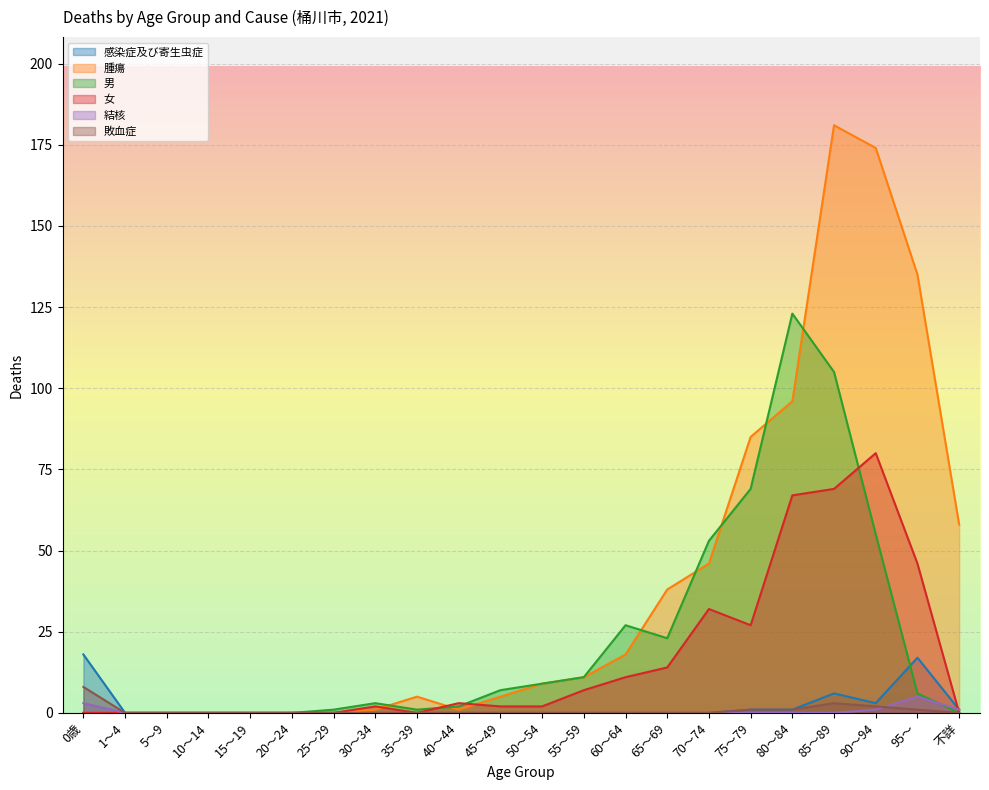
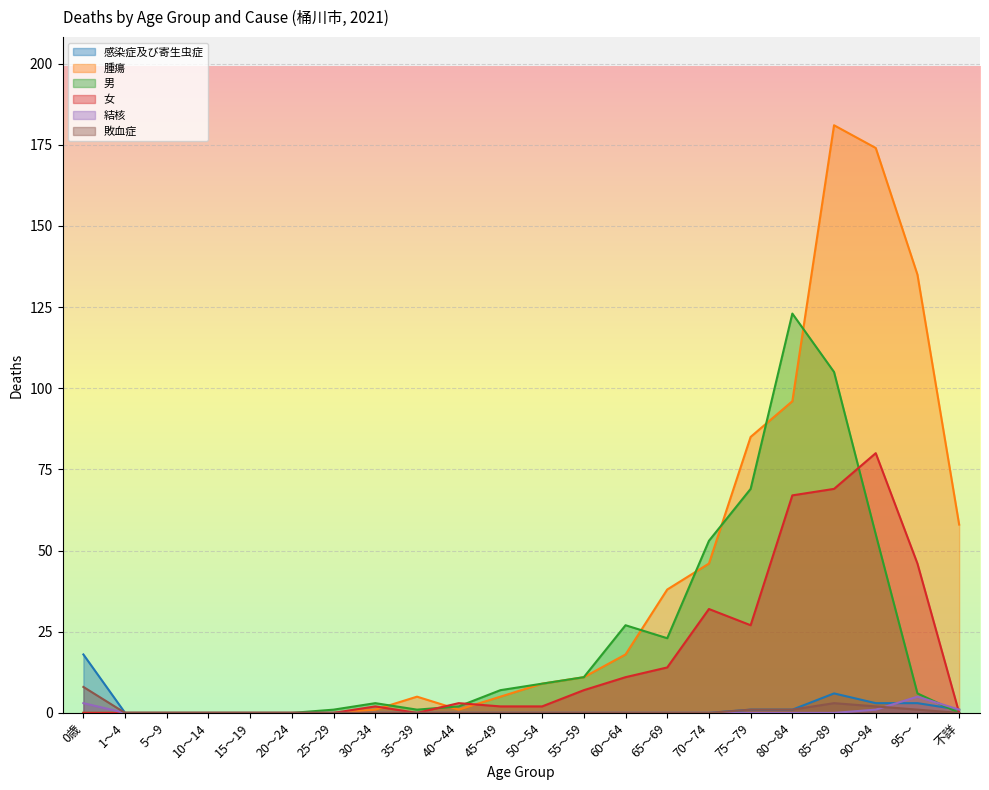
感染症及び寄生虫症, 95～: 17 -> 3
